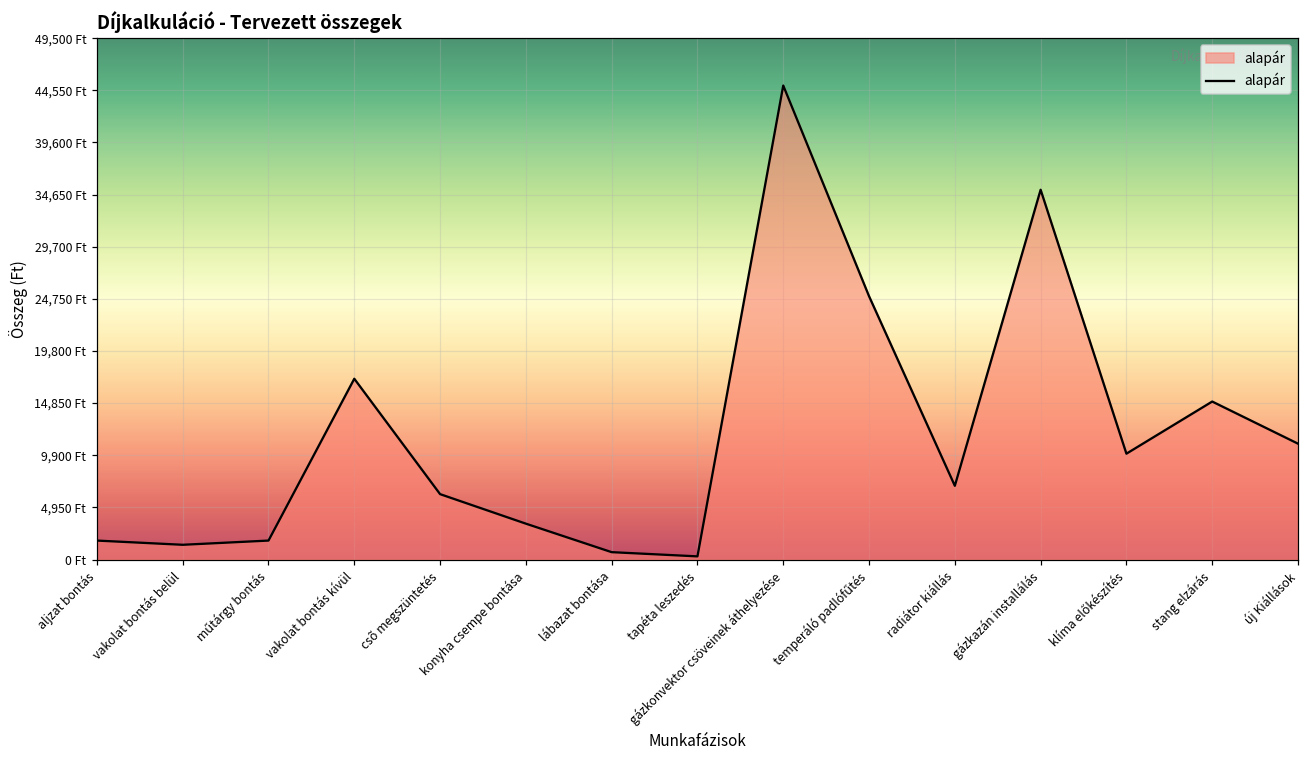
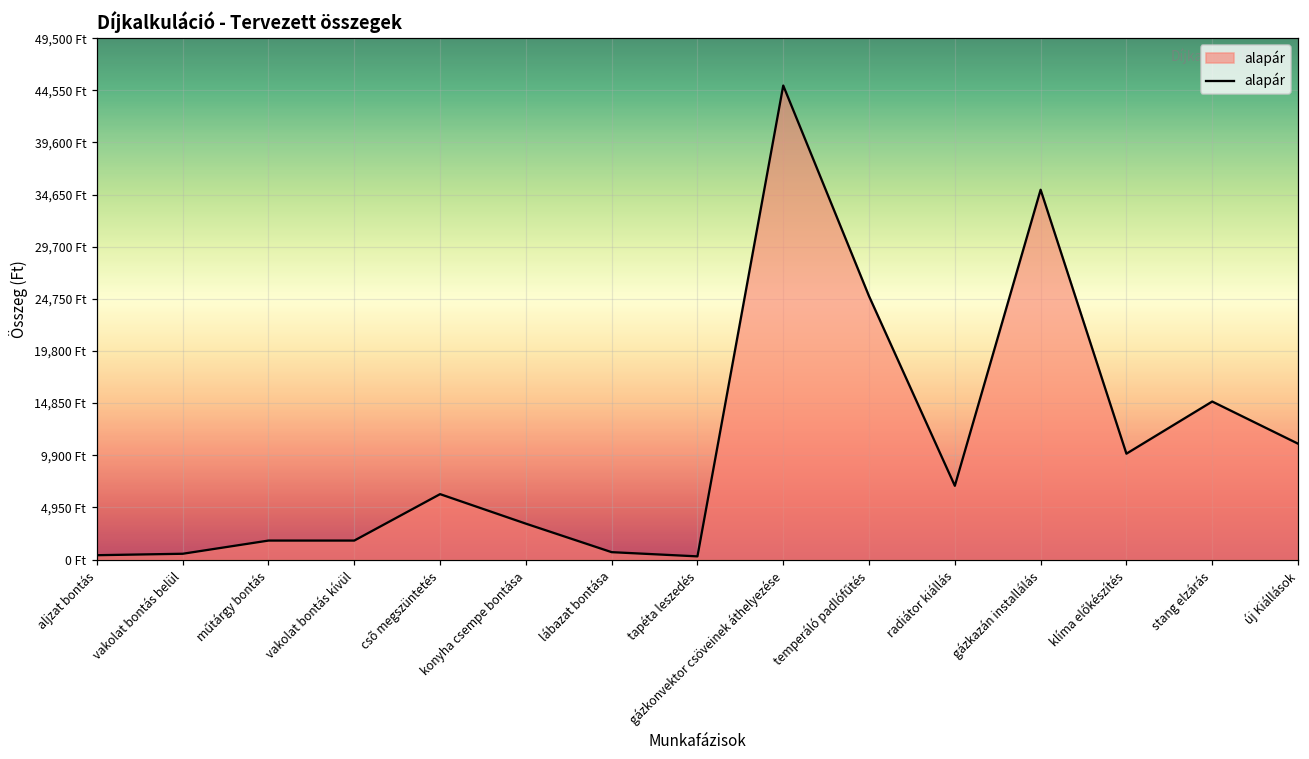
aljzat bontás: 2,000 Ft -> 0 Ft
vakolat bontás belül: 1,400 Ft -> 500 Ft
vakolat bontás kívül: 17,000 Ft -> 2,000 Ft
